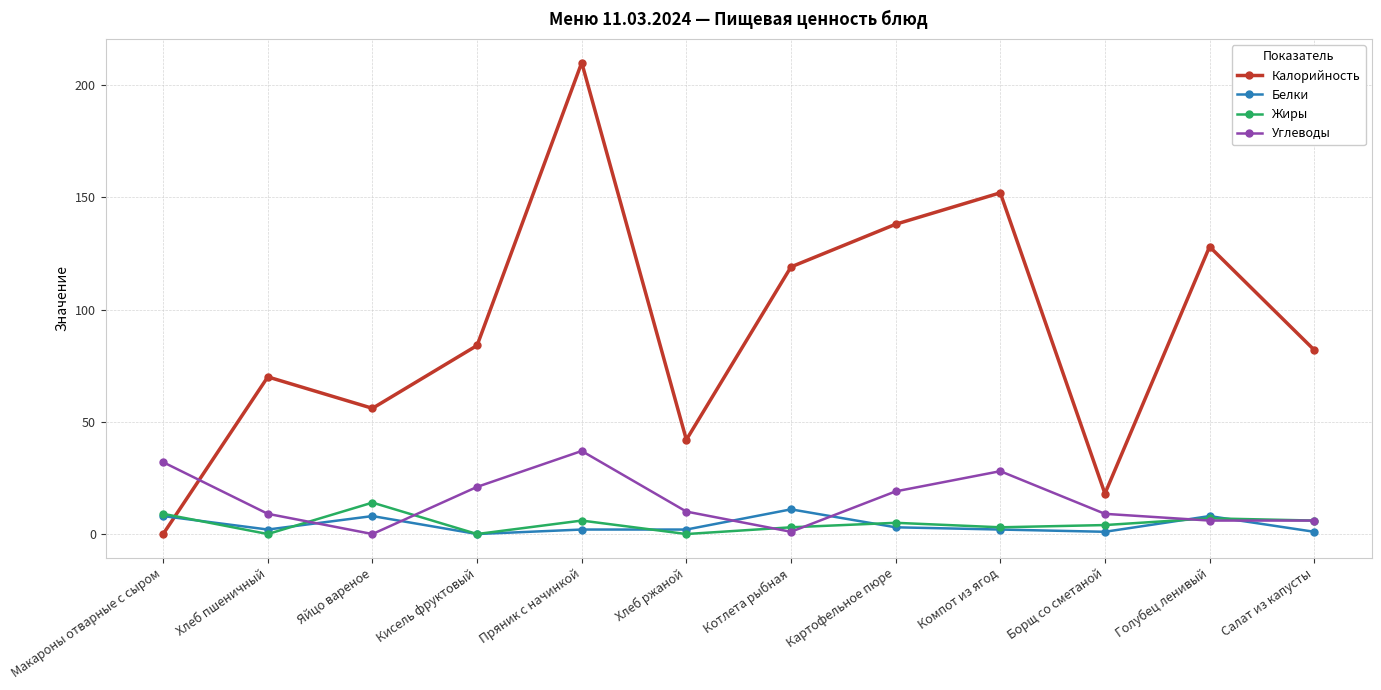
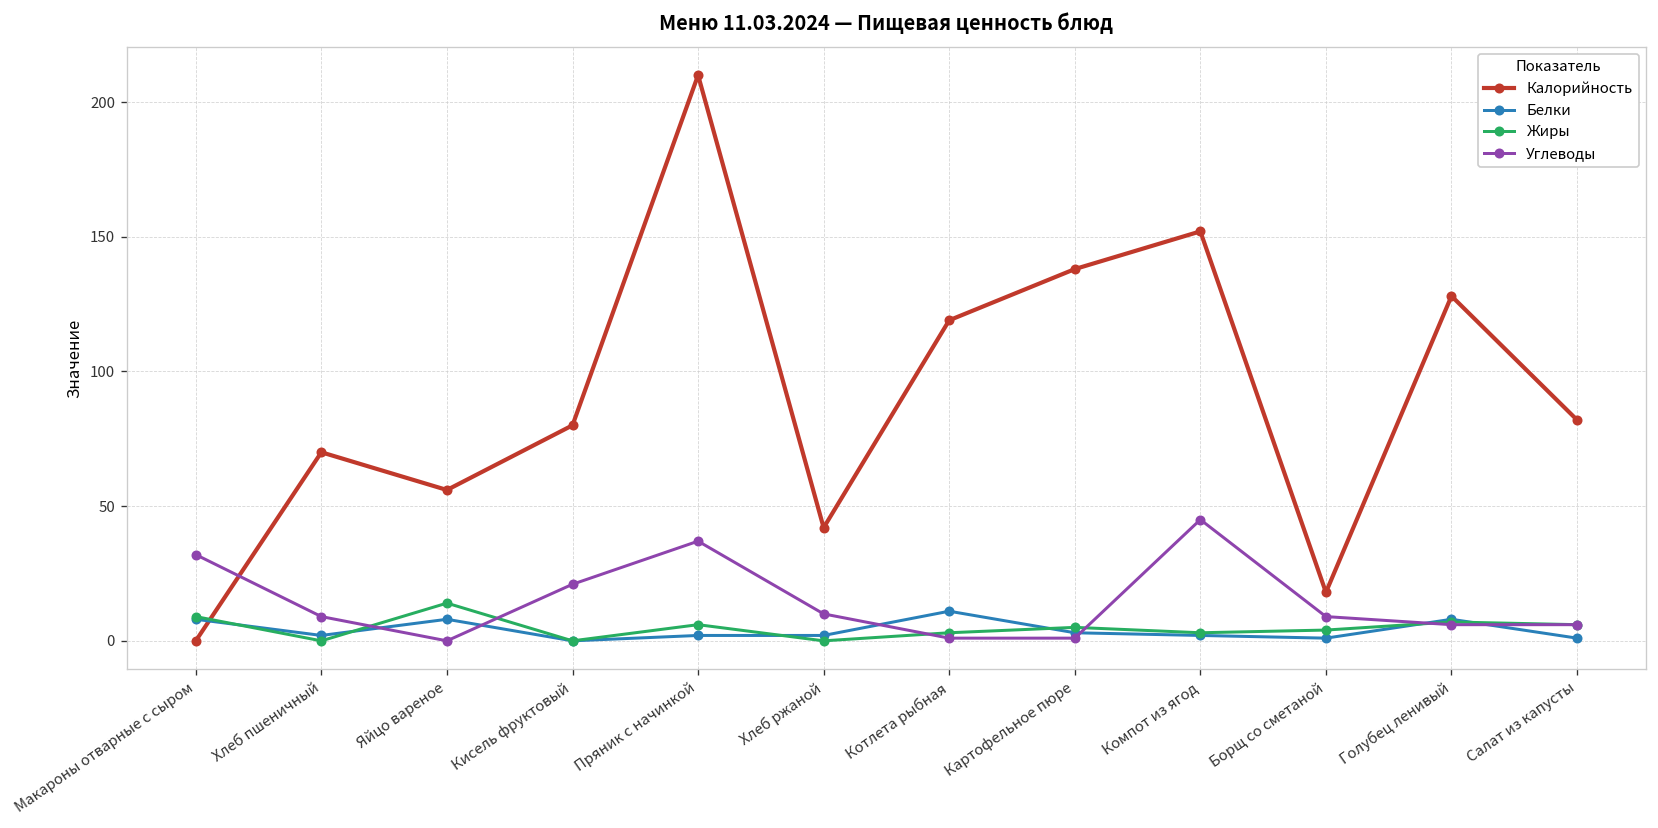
Калорийность, Кисель фруктовый: 84 -> 80
Углеводы, Картофельное пюре: 19 -> 1
Углеводы, Компот из ягод: 28 -> 45
